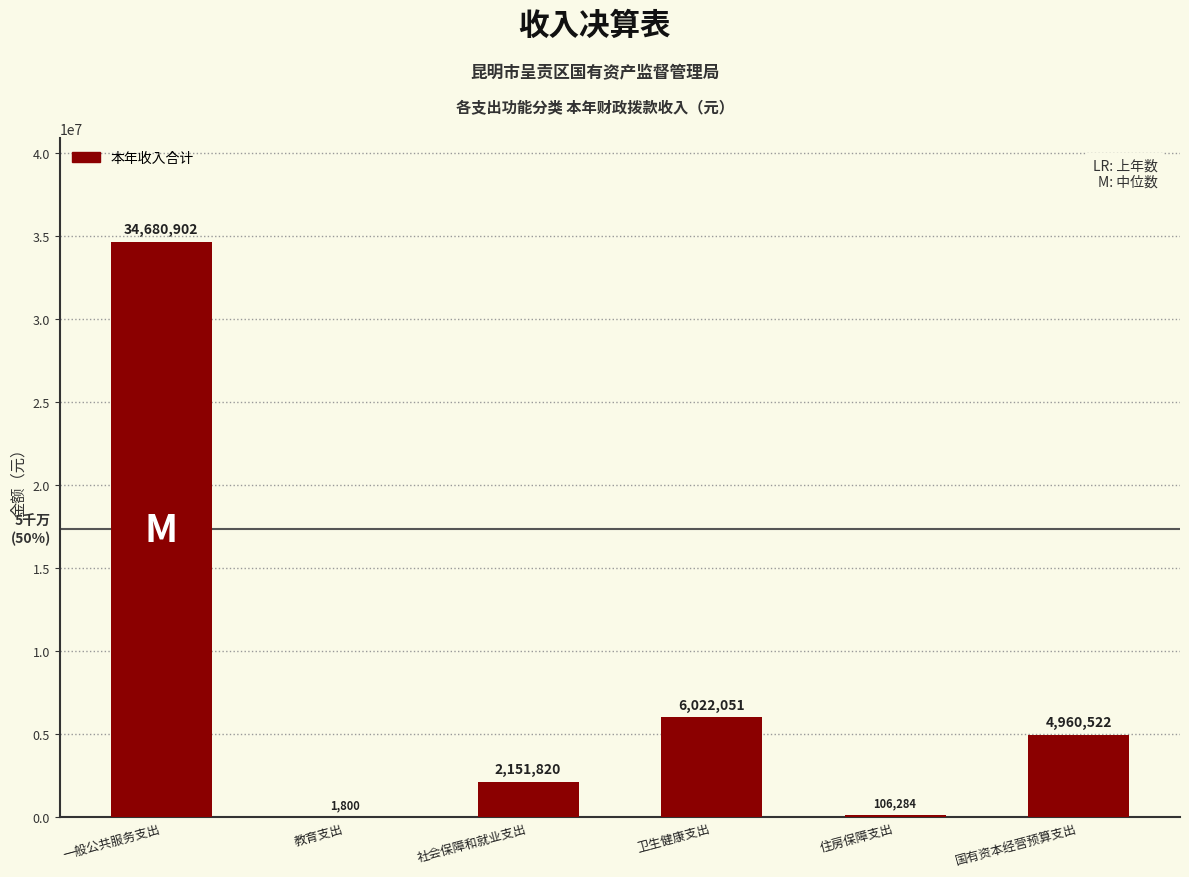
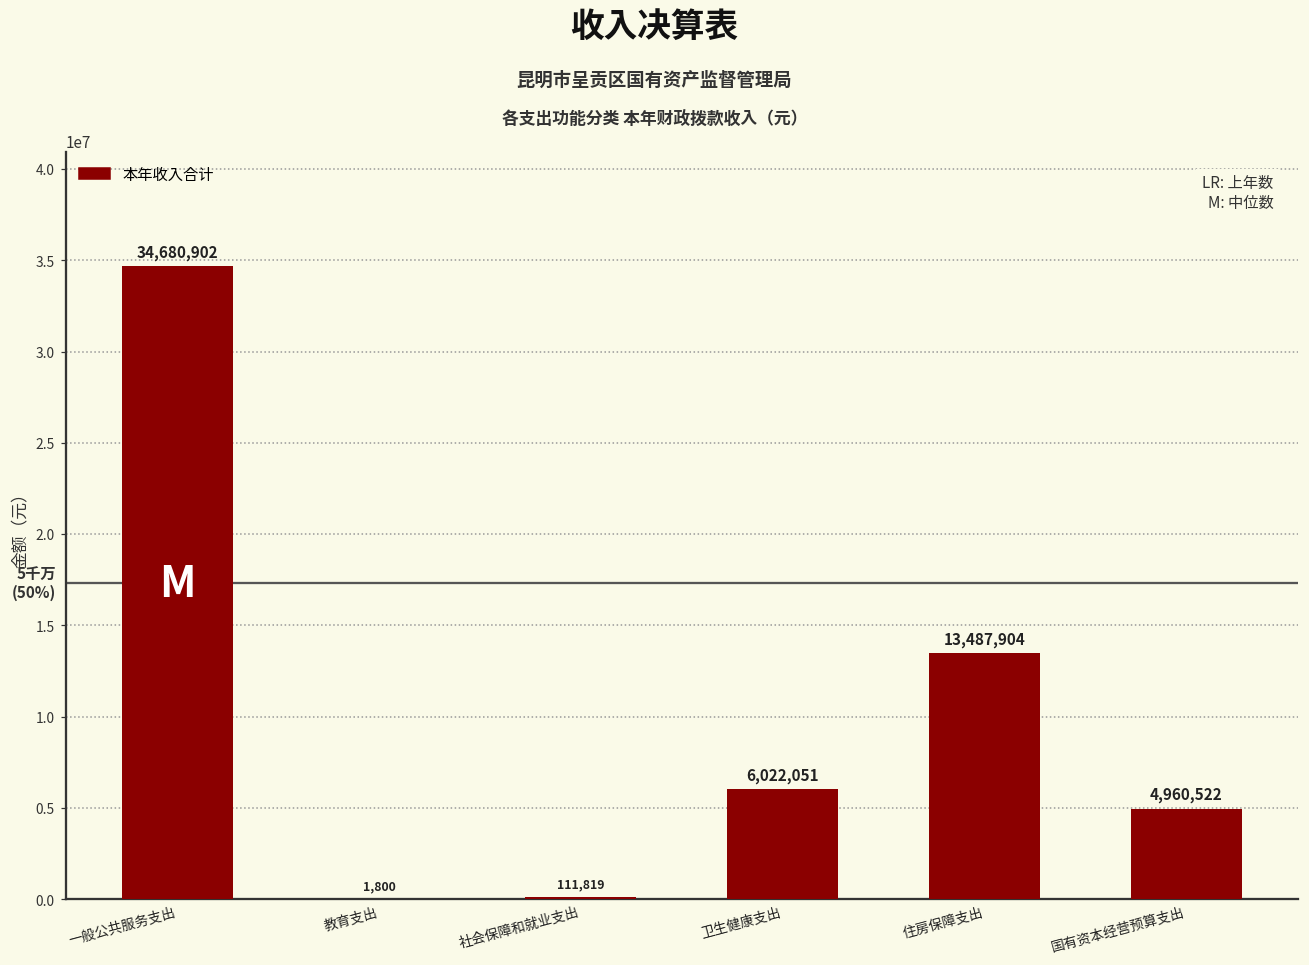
社会保障和就业支出: 2,151,820 -> 111,819
住房保障支出: 106,284 -> 13,487,904
